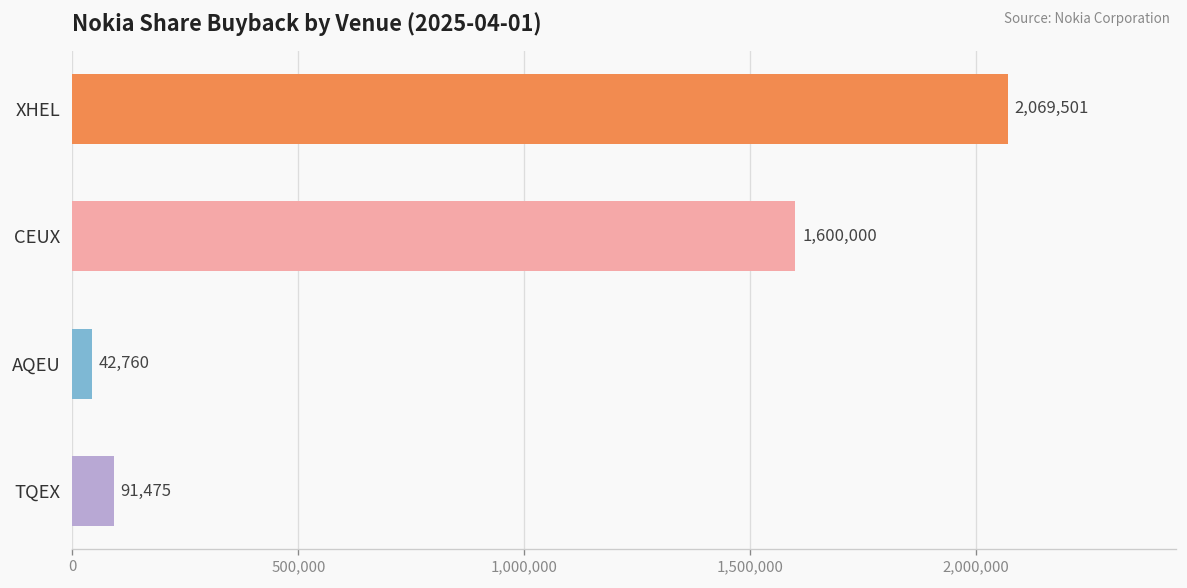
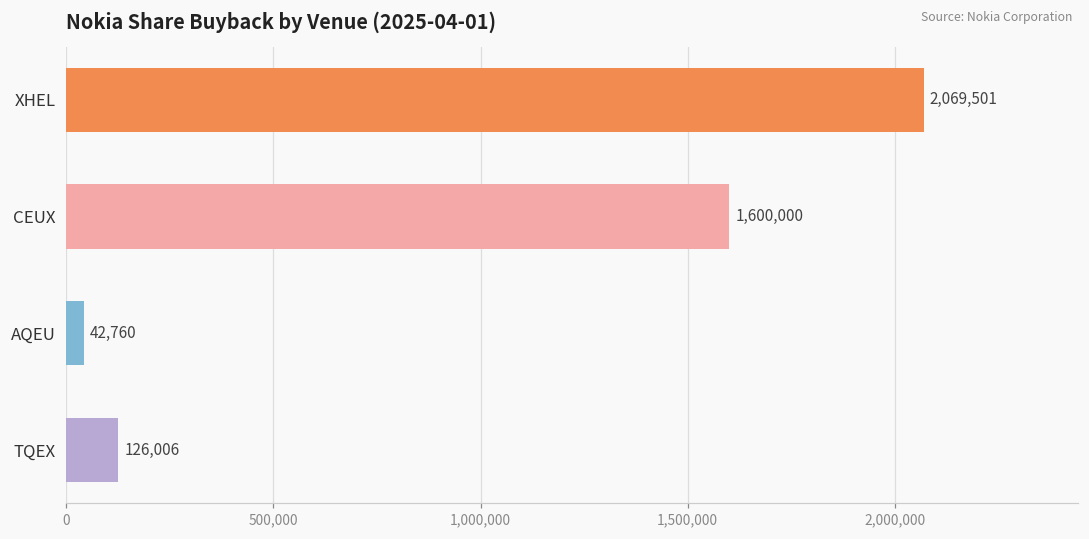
TQEX: 91,475 -> 126,006
